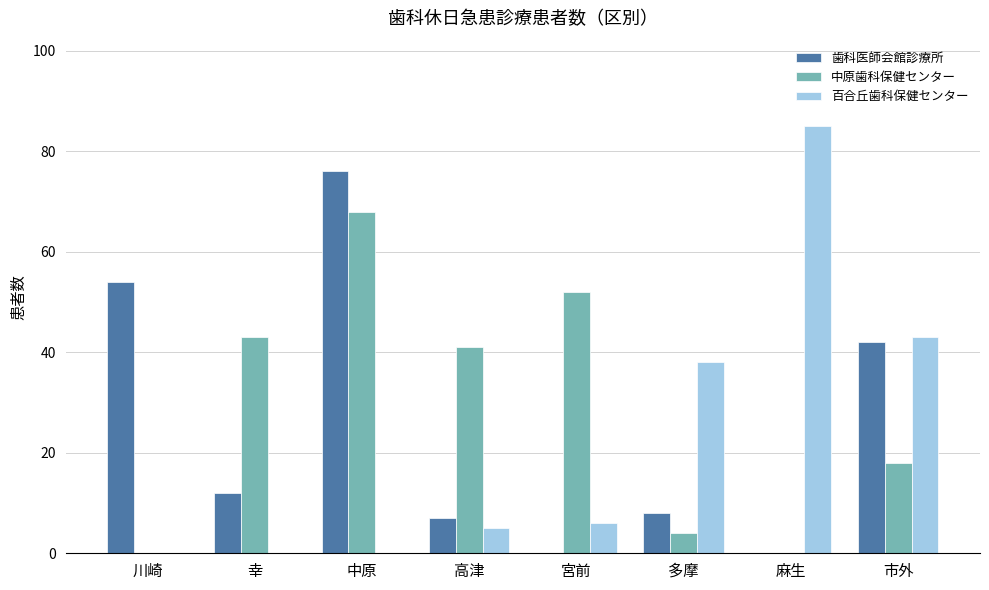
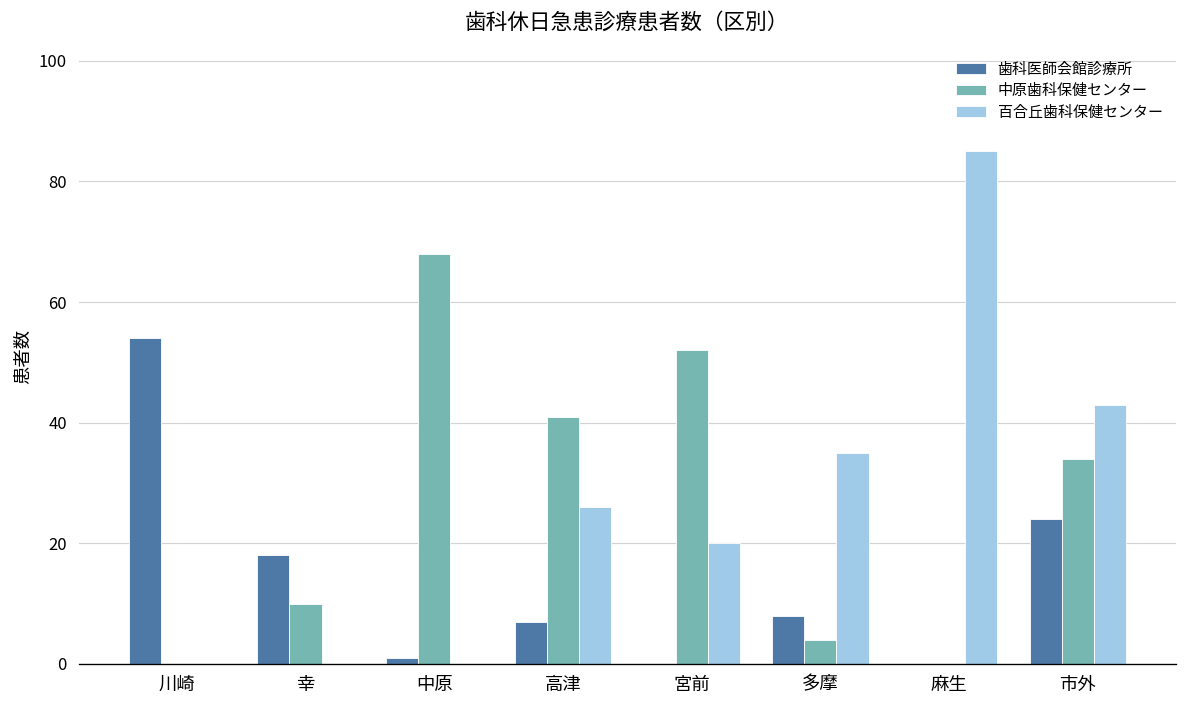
歯科医師会館診療所, 幸: 12 -> 18
中原歯科保健センター, 幸: 43 -> 10
歯科医師会館診療所, 中原: 76 -> 1
百合丘歯科保健センター, 高津: 5 -> 26
百合丘歯科保健センター, 宮前: 6 -> 20
百合丘歯科保健センター, 多摩: 38 -> 35
歯科医師会館診療所, 市外: 42 -> 24
中原歯科保健センター, 市外: 18 -> 34
